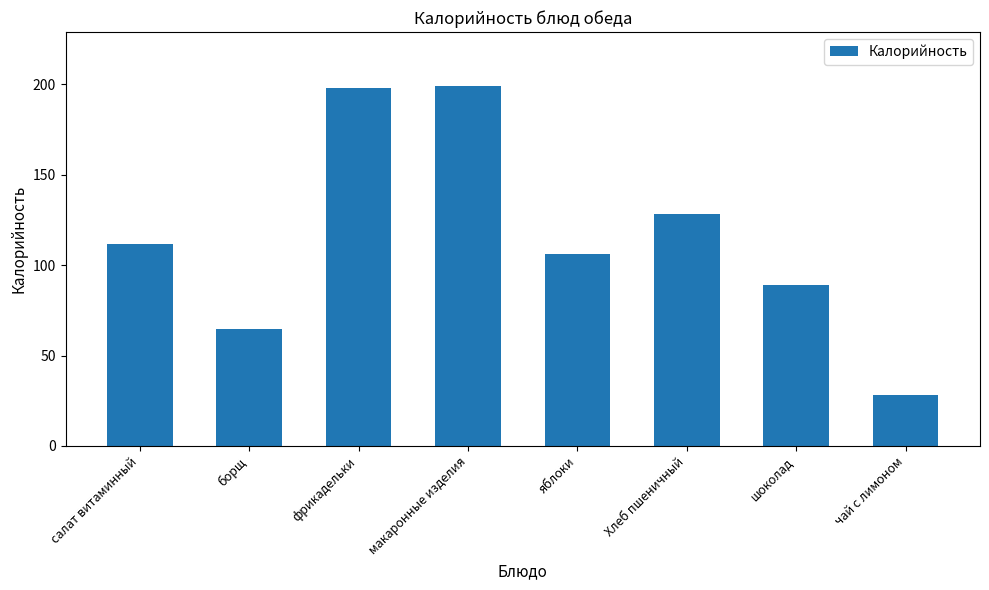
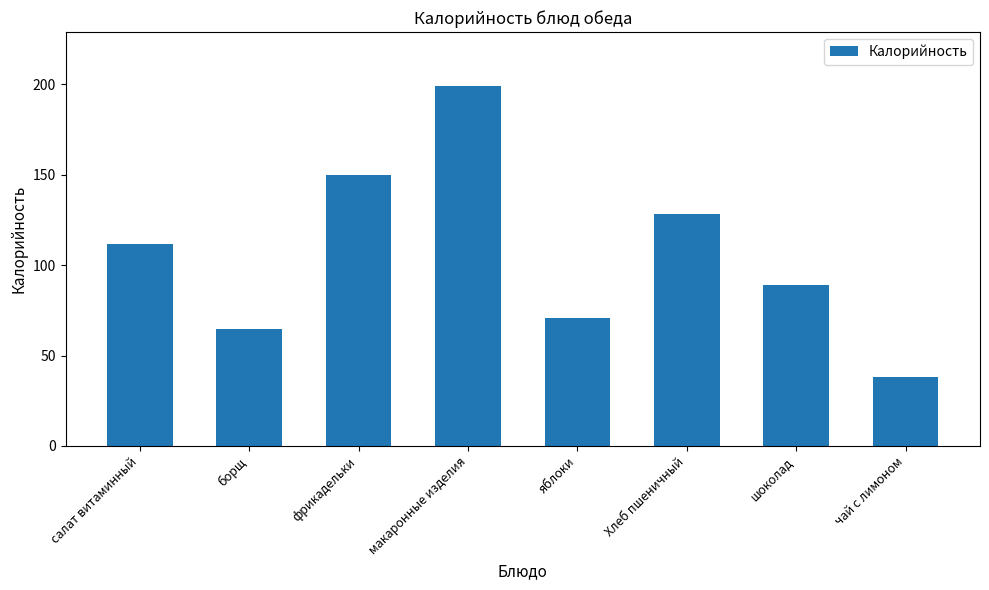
фрикадельки: 198 -> 150
яблоки: 106 -> 71
чай с лимоном: 28 -> 38
